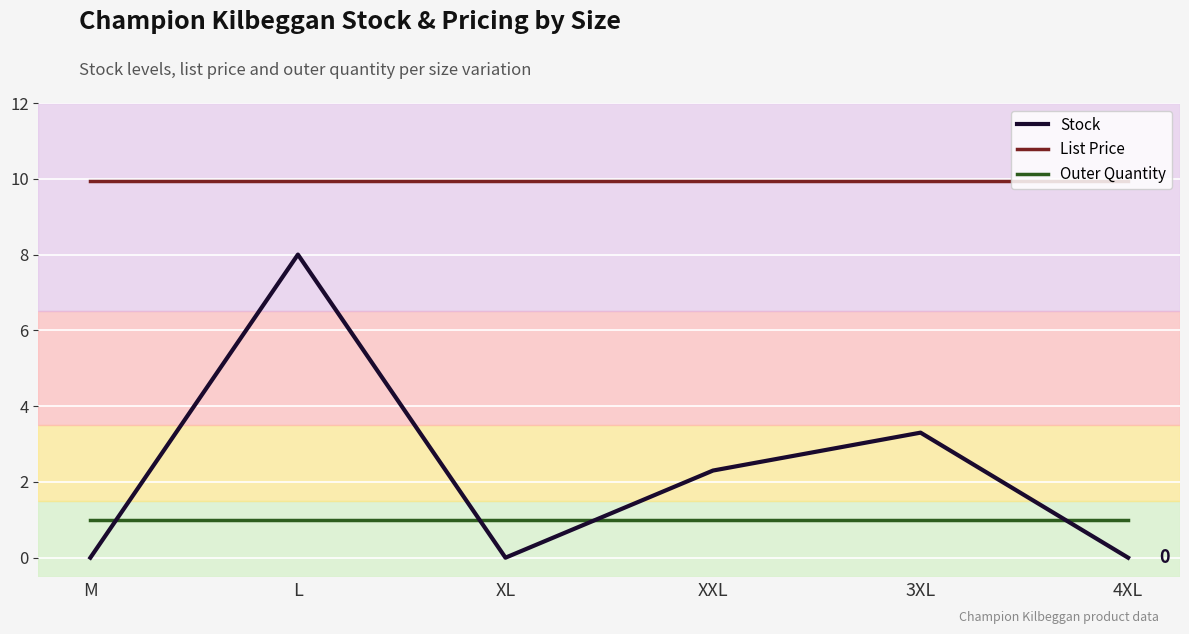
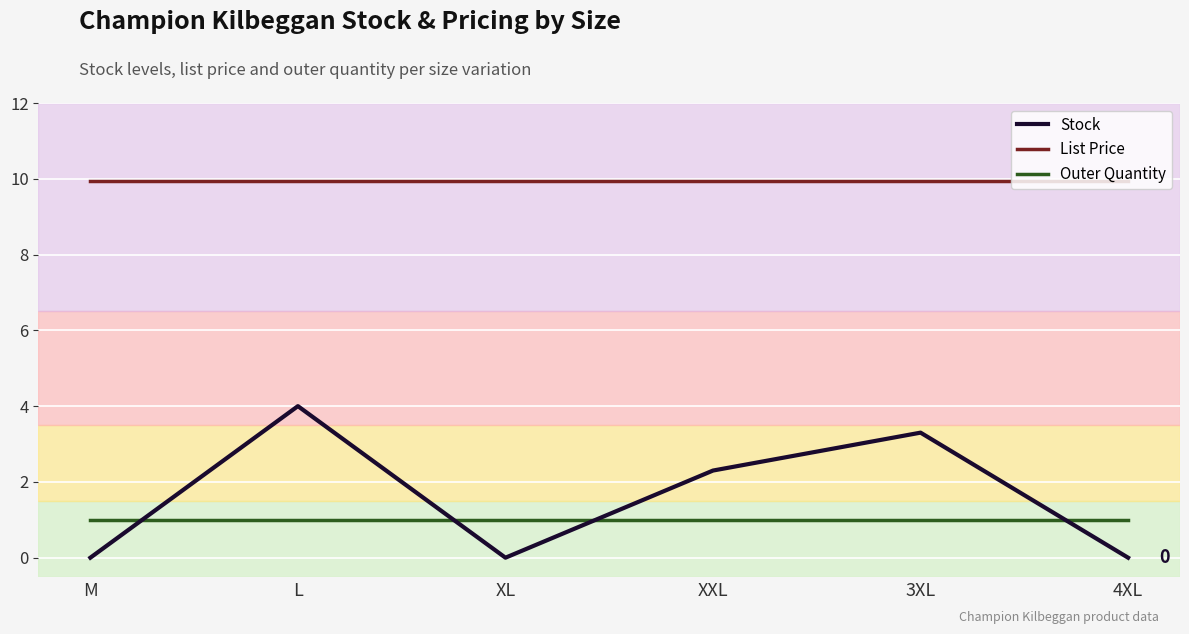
Stock, L: 8 -> 4
